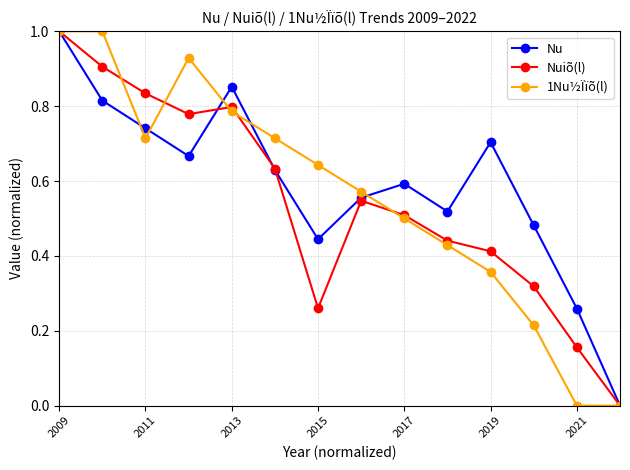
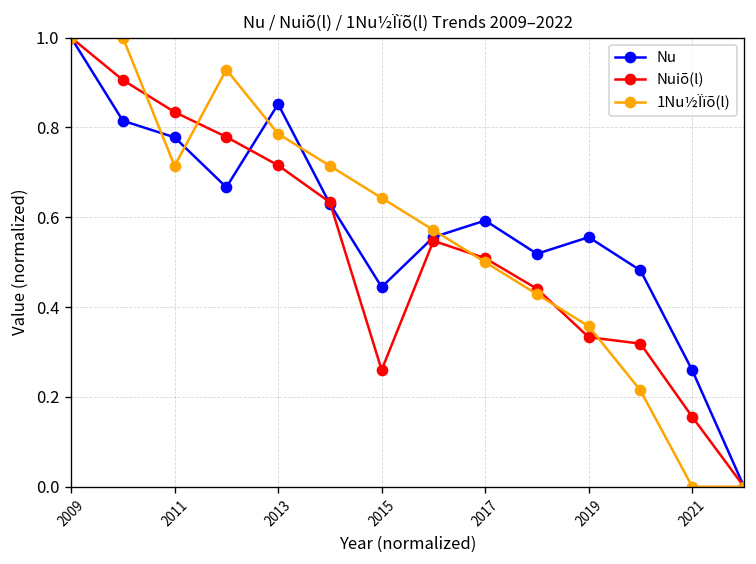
Nu, 2011: 0.74 -> 0.78
Nuiõ(l), 2013: 0.80 -> 0.72
Nu, 2019: 0.70 -> 0.56
Nuiõ(l), 2019: 0.41 -> 0.33
